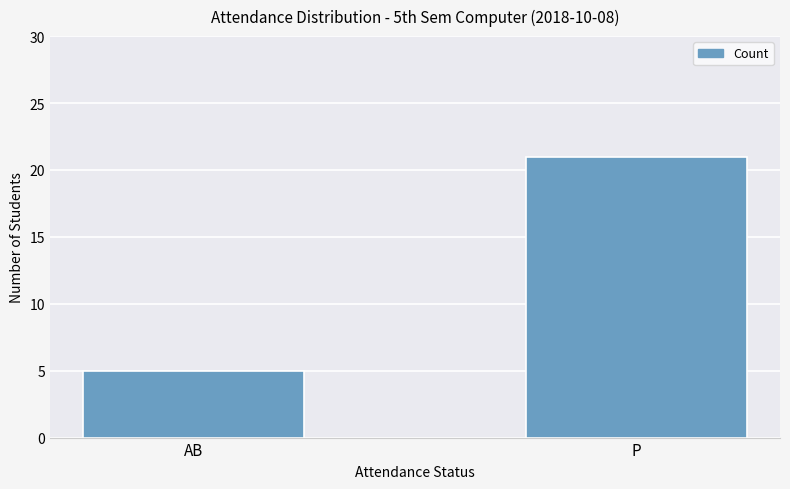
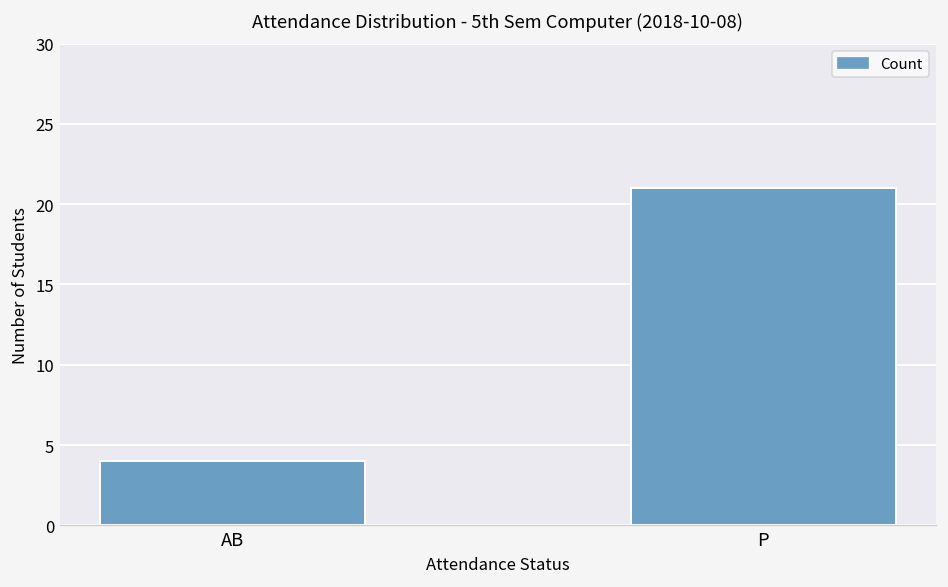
AB: 5 -> 4
